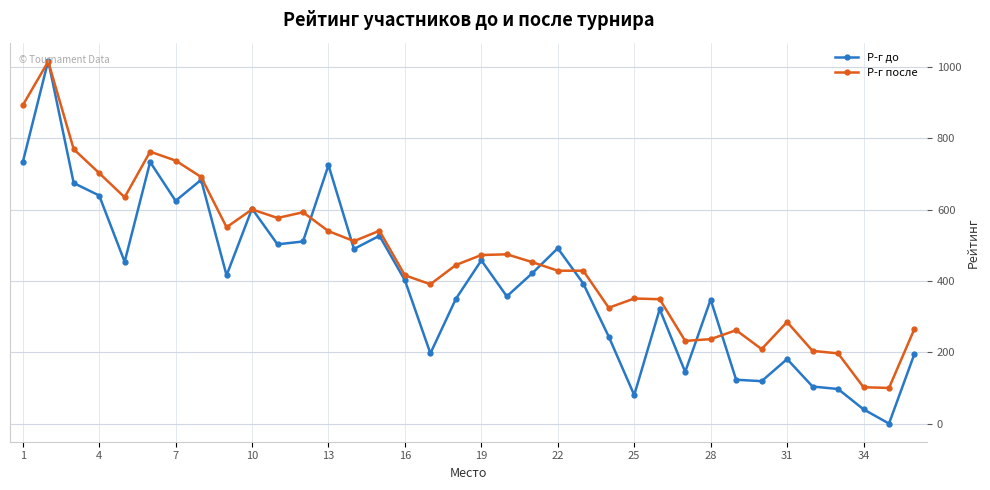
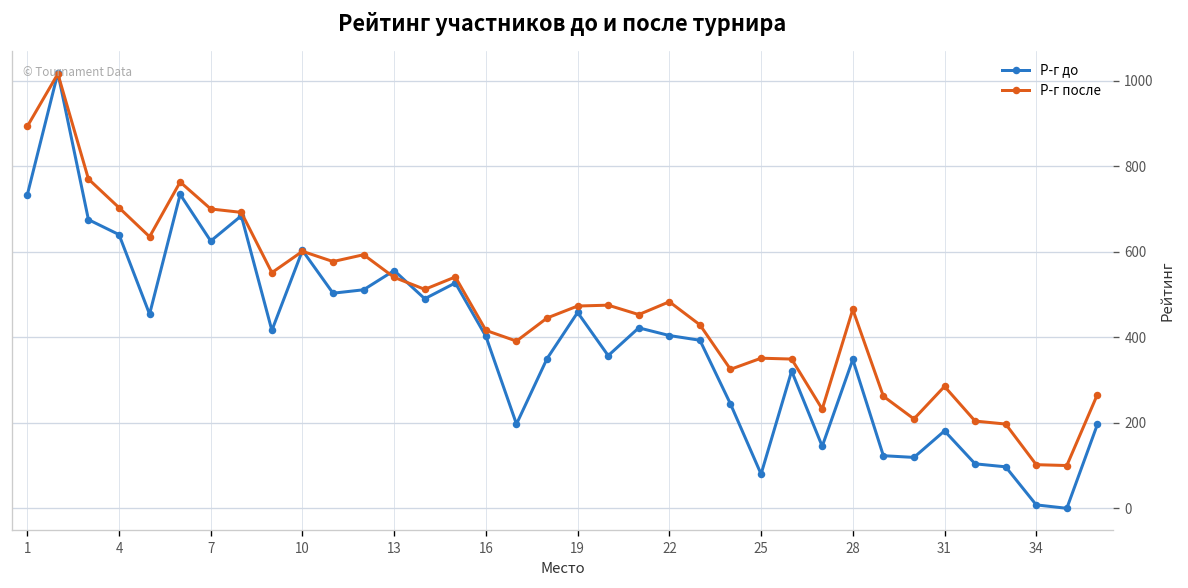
Р-г после, 7: 740 -> 700
Р-г до, 13: 730 -> 560
Р-г до, 22: 490 -> 400
Р-г после, 22: 430 -> 480
Р-г после, 28: 240 -> 470
Р-г до, 34: 40 -> 10
